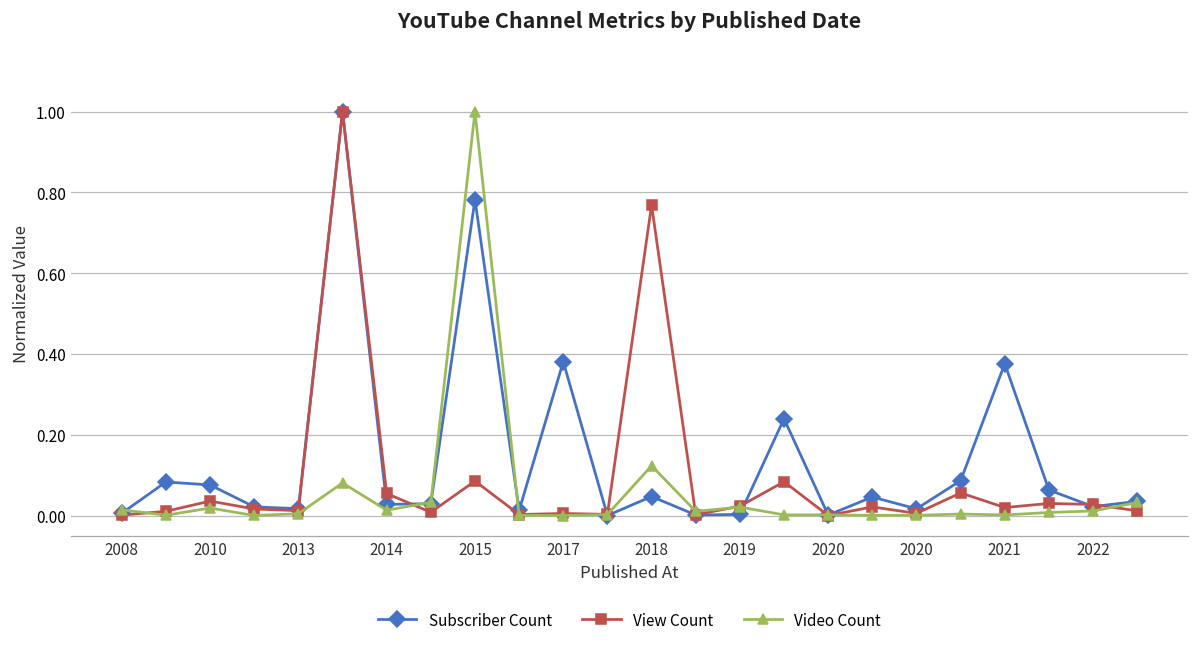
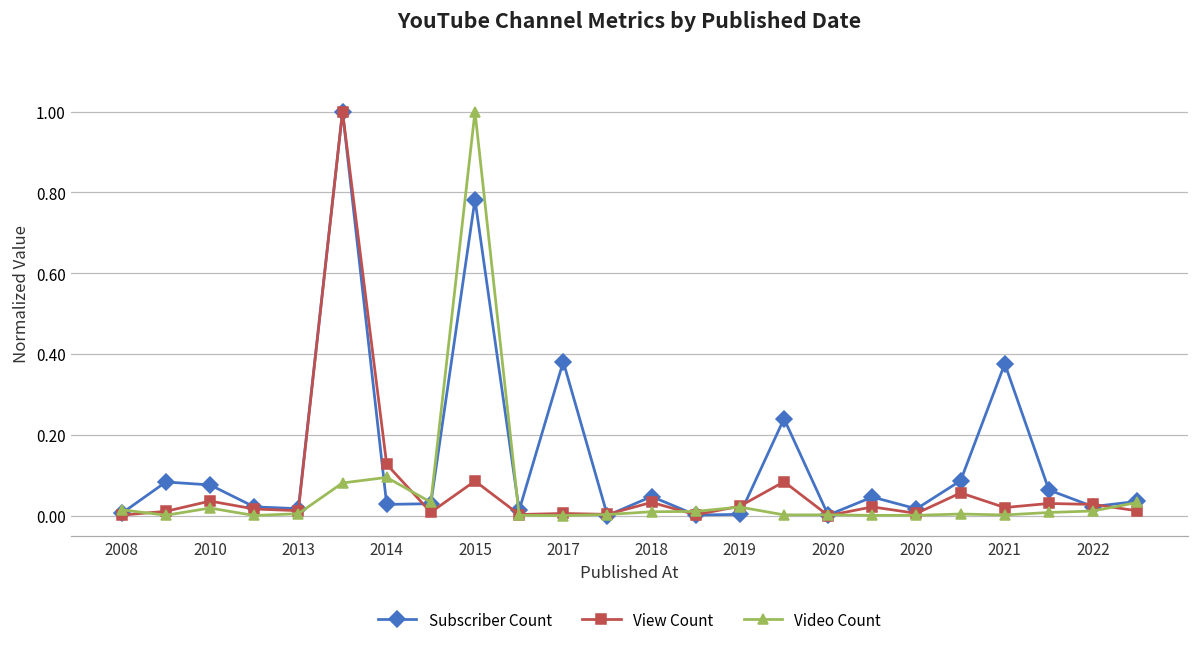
View Count, 2014: 0.05 -> 0.13
Video Count, 2014: 0.01 -> 0.09
View Count, 2018: 0.77 -> 0.03
Video Count, 2018: 0.12 -> 0.01
